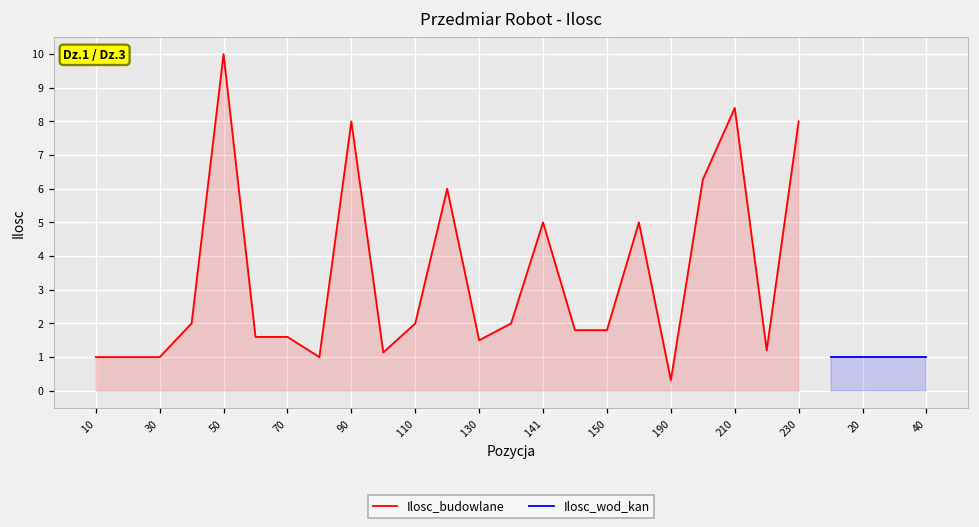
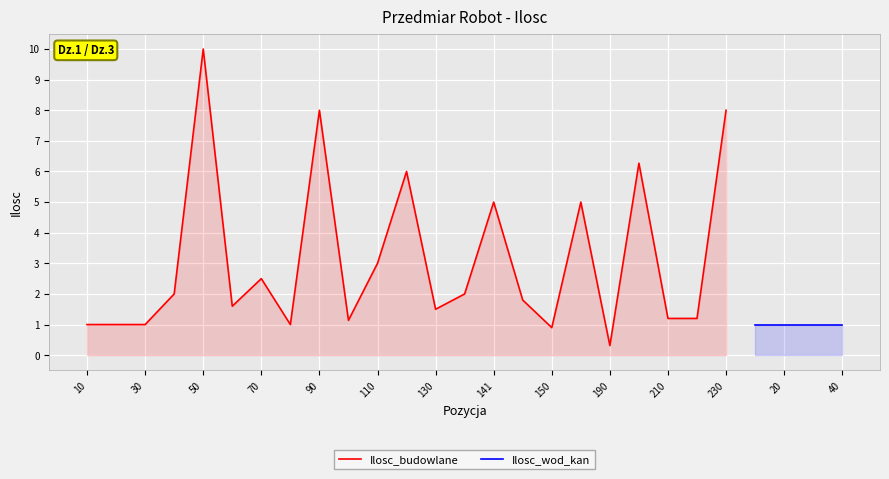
Ilosc_budowlane, 70: 1.6 -> 2.5
Ilosc_budowlane, 110: 2 -> 3
Ilosc_budowlane, 150: 1.8 -> 0.9
Ilosc_budowlane, 210: 8.4 -> 1.2
